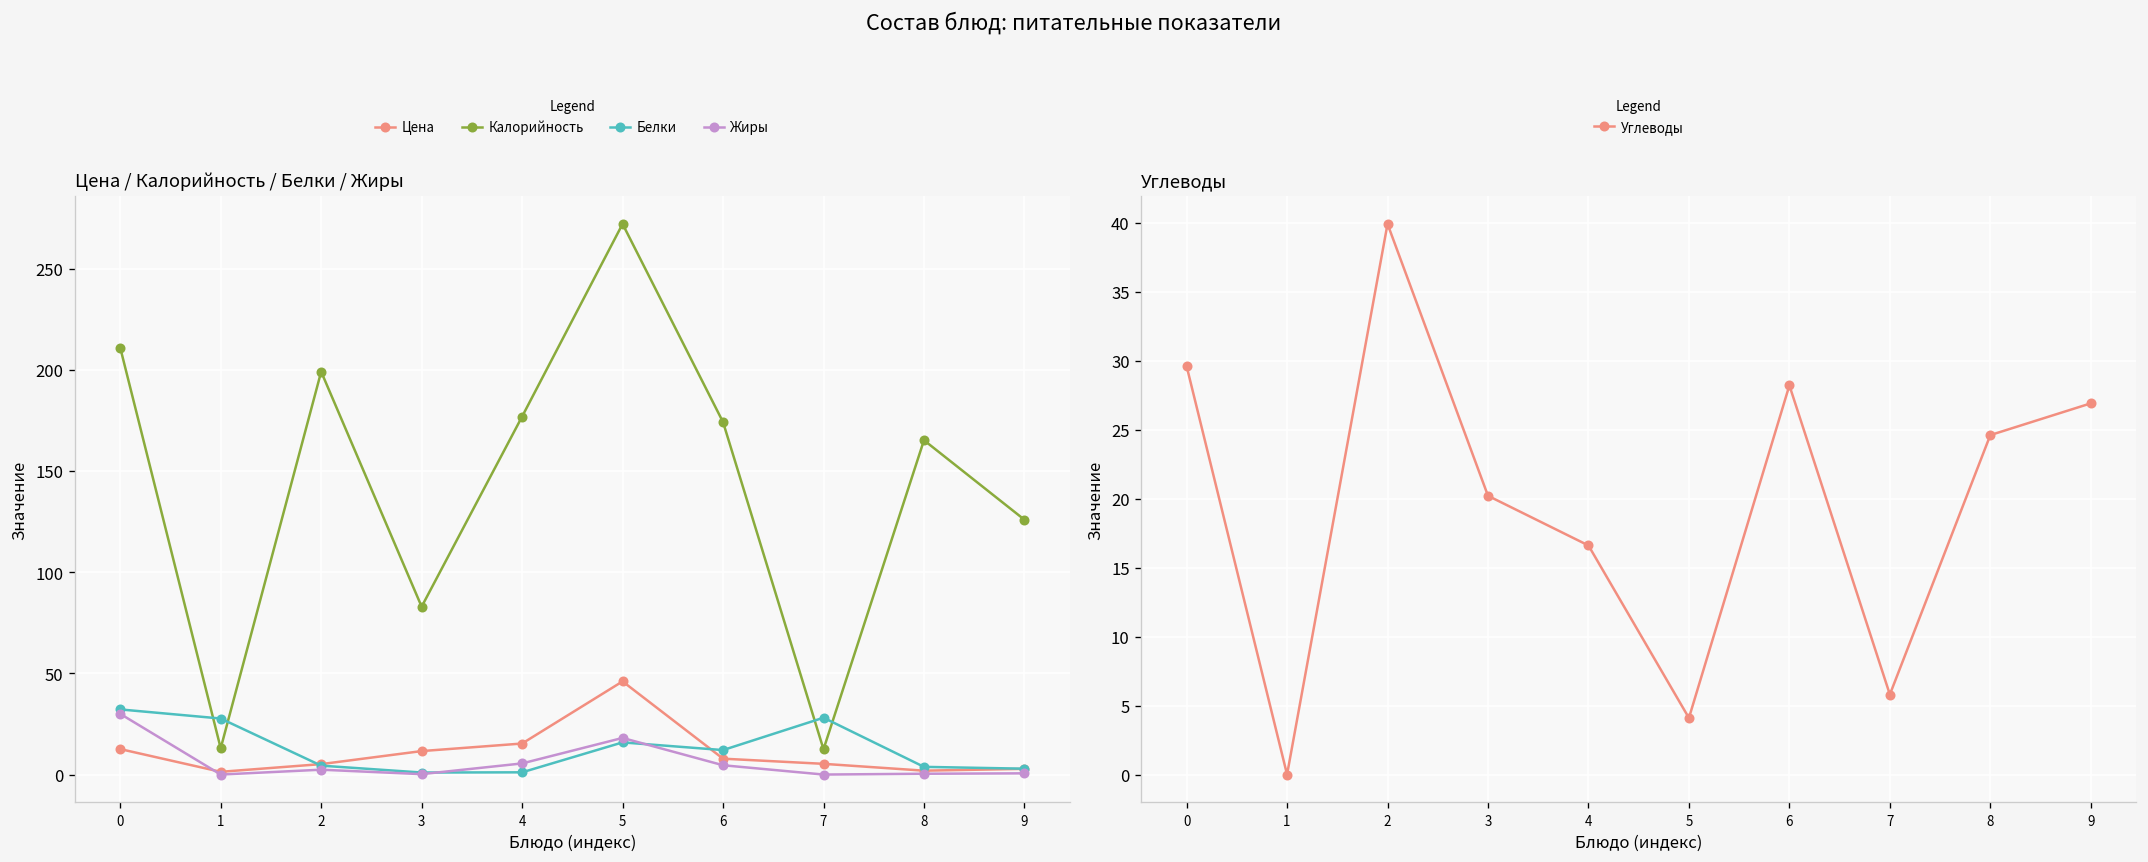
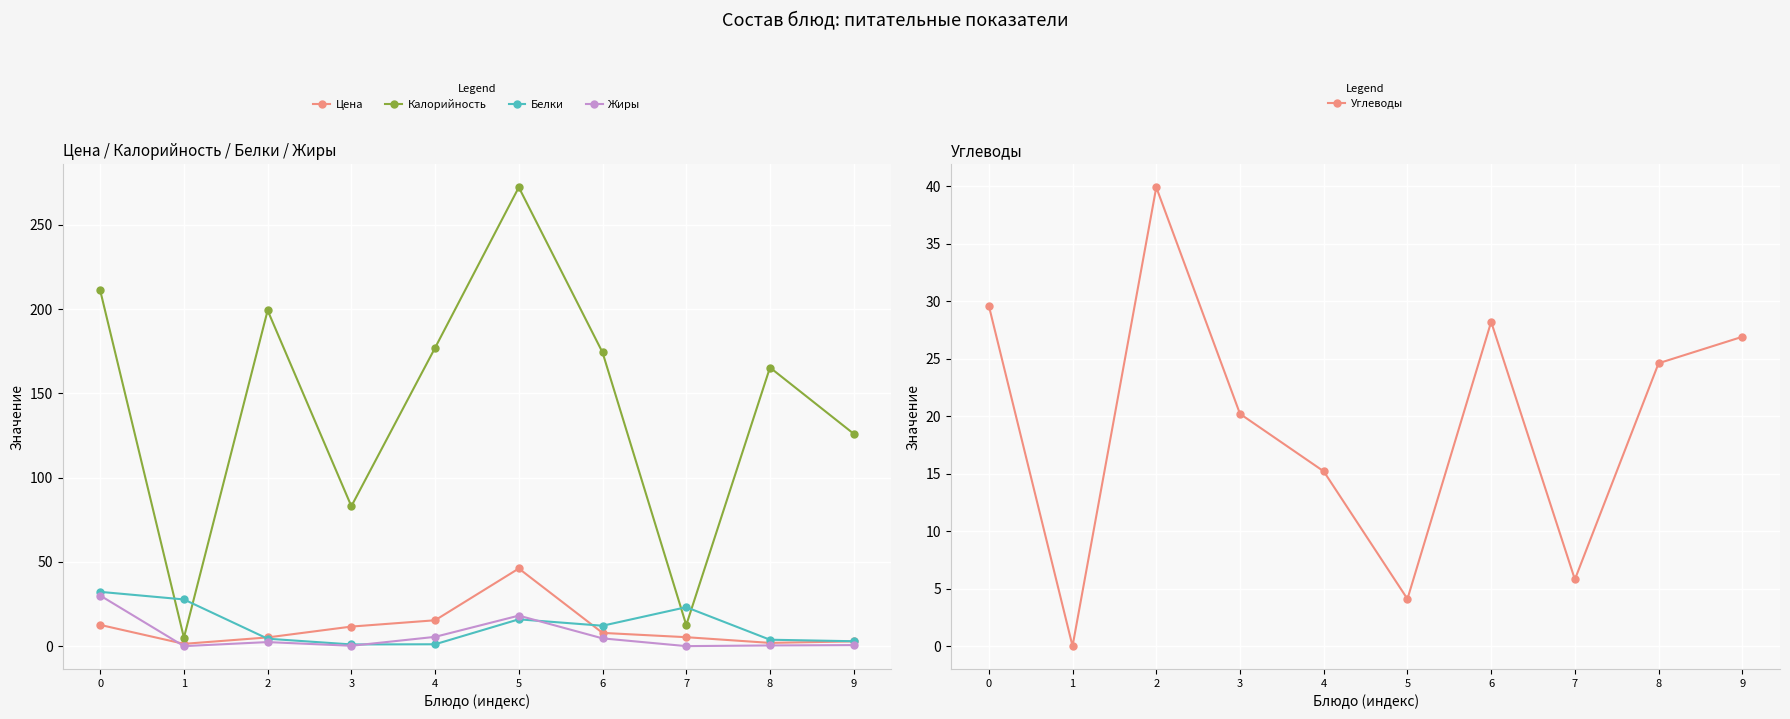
Цена / Калорийность / Белки / Жиры, Калорийность, 1: 13 -> 5
Цена / Калорийность / Белки / Жиры, Белки, 7: 28 -> 23
Углеводы, 4: 16.6 -> 15.2
